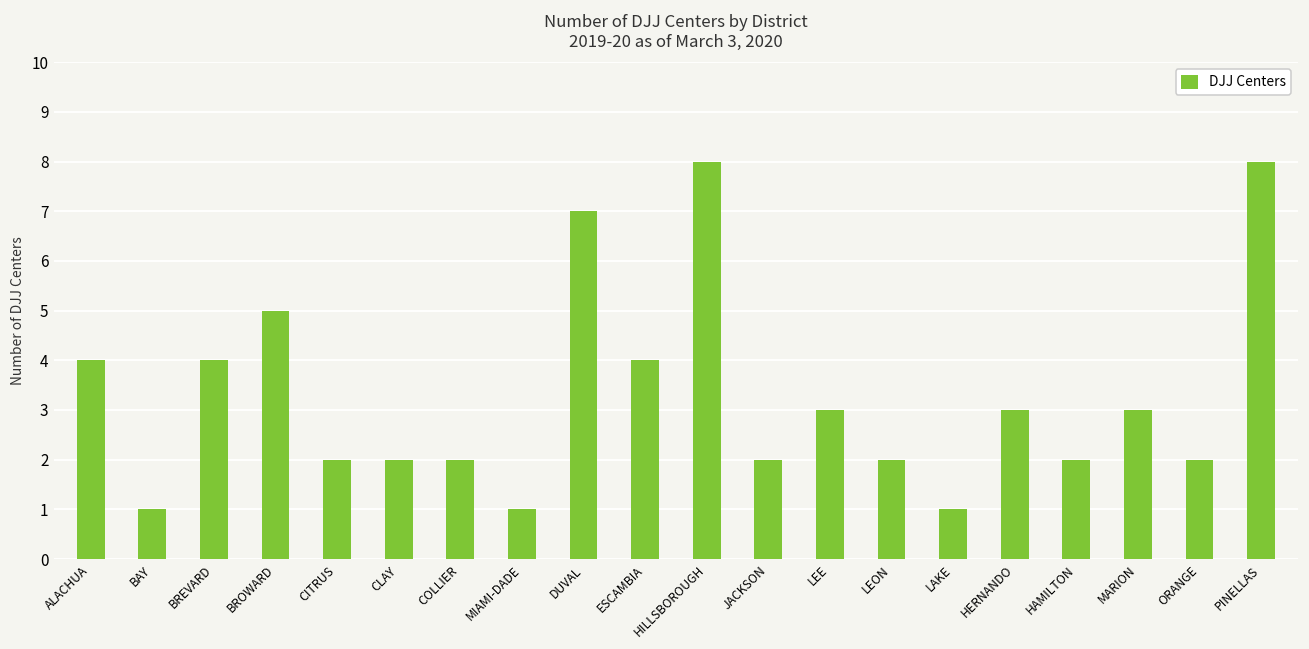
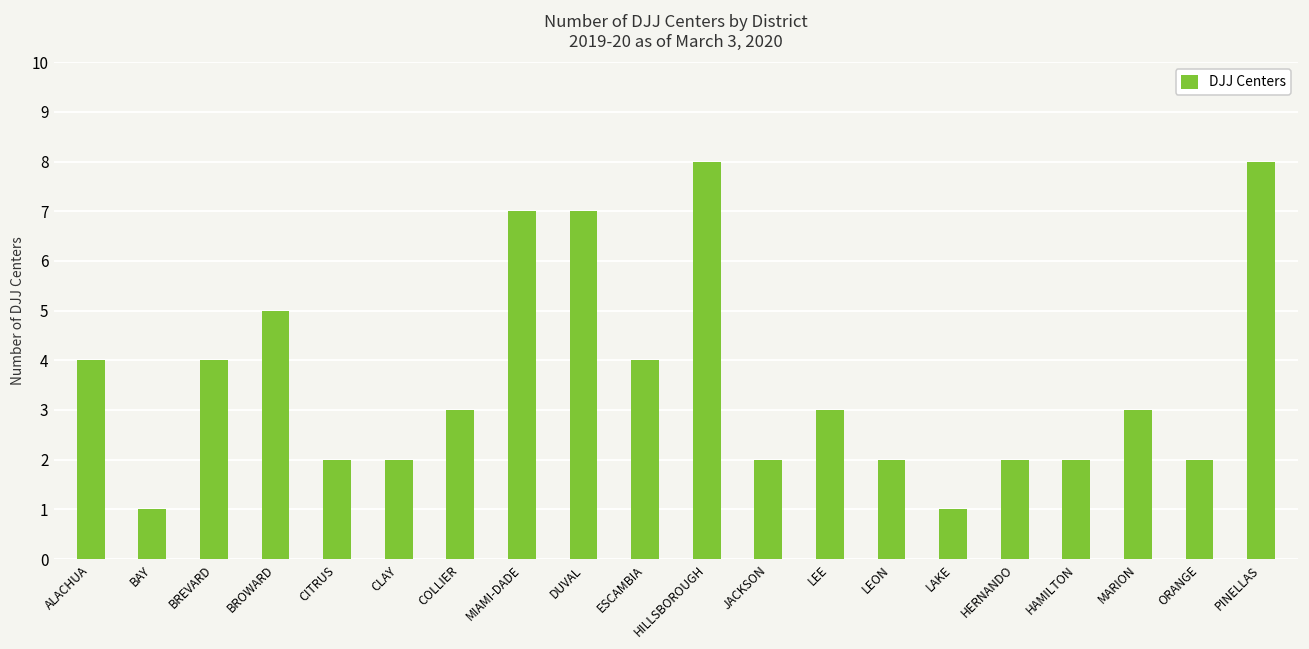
COLLIER: 2 -> 3
MIAMI-DADE: 1 -> 7
HERNANDO: 3 -> 2
